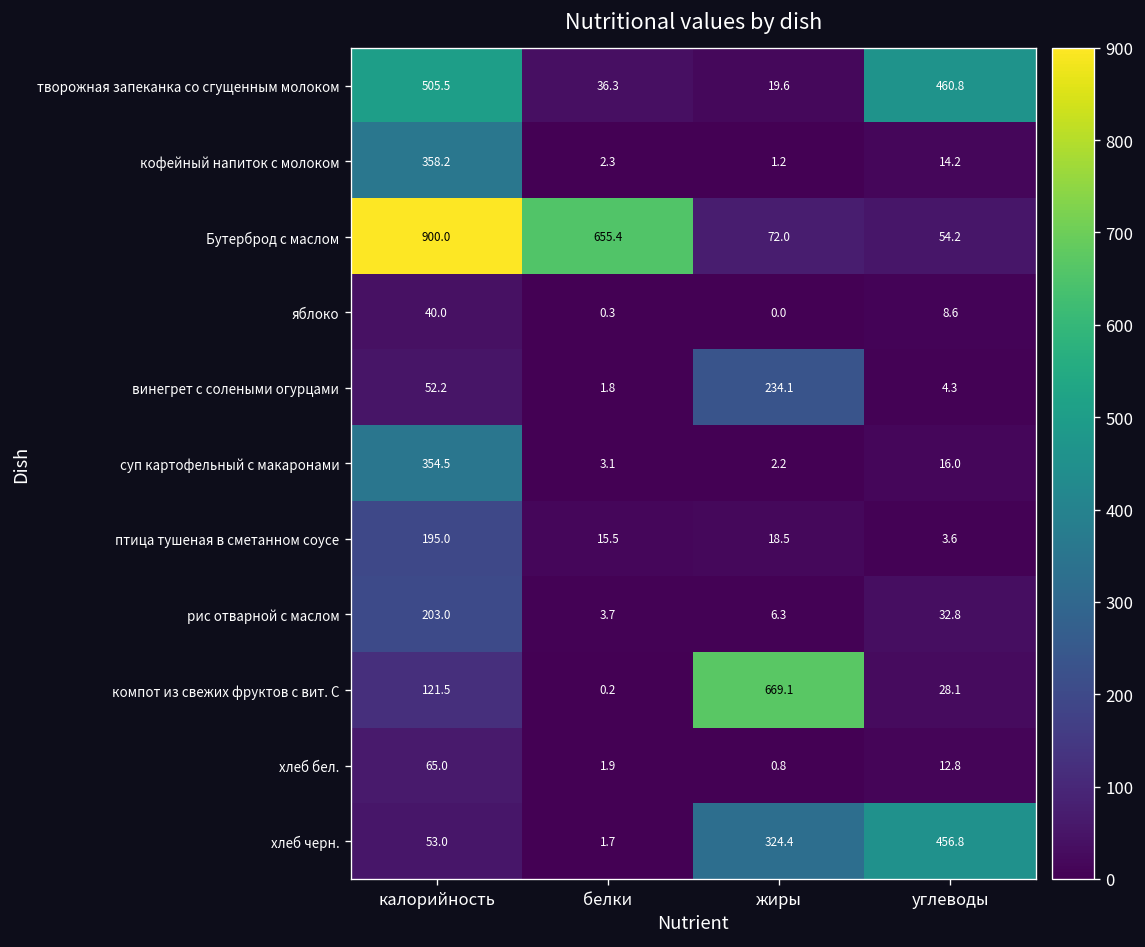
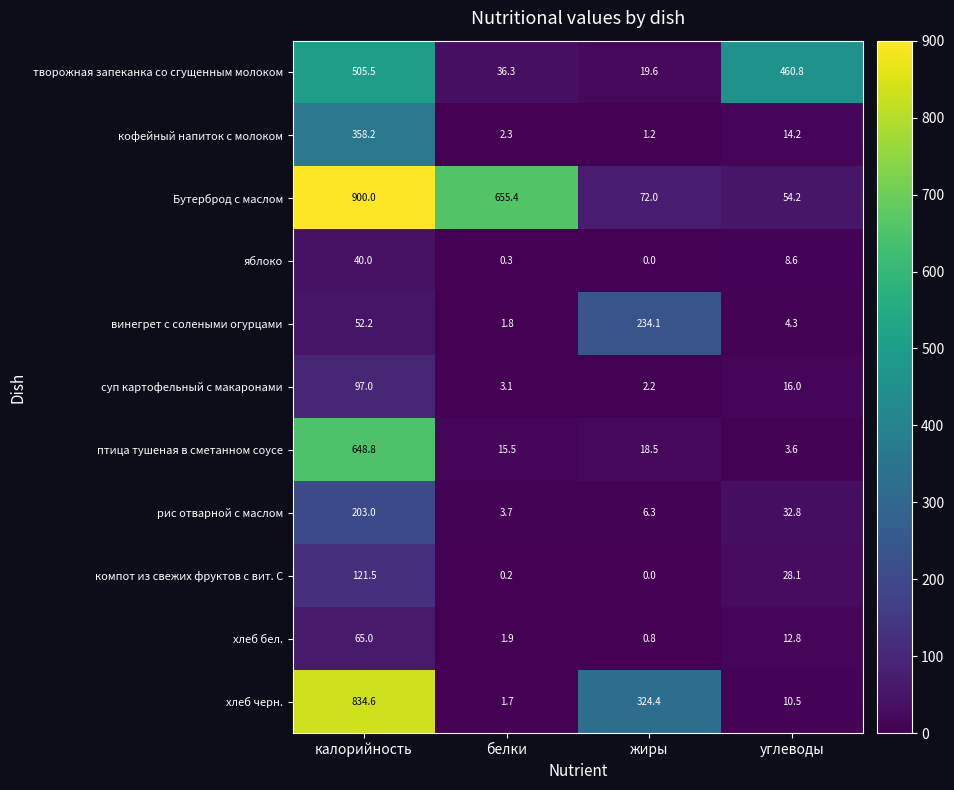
суп картофельный с макаронами, калорийность: 354.5 -> 97.0
птица тушеная в сметанном соусе, калорийность: 195.0 -> 648.8
компот из свежих фруктов с вит. С, жиры: 669.1 -> 0.0
хлеб черн., калорийность: 53.0 -> 834.6
хлеб черн., углеводы: 456.8 -> 10.5
